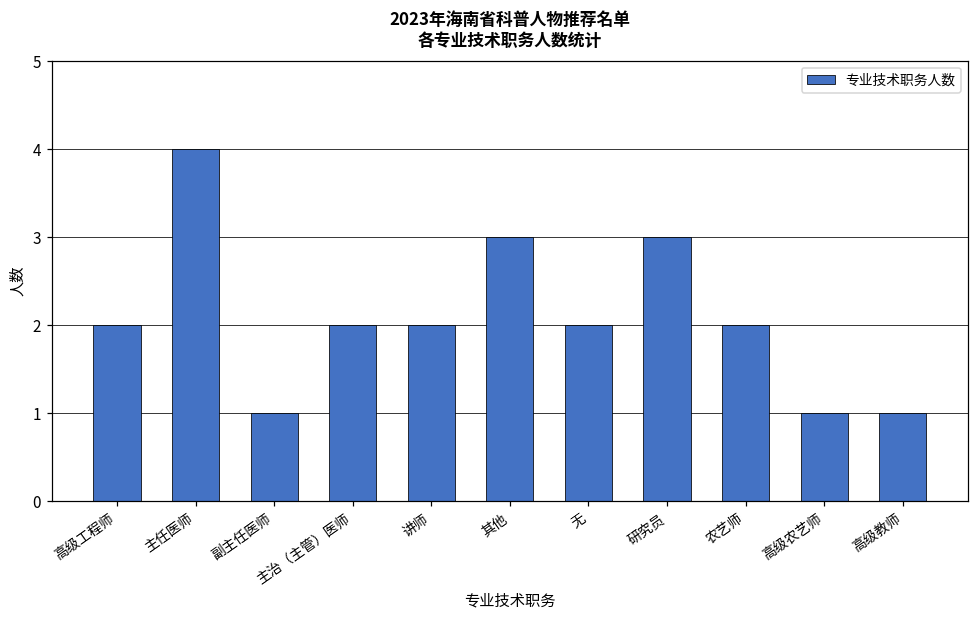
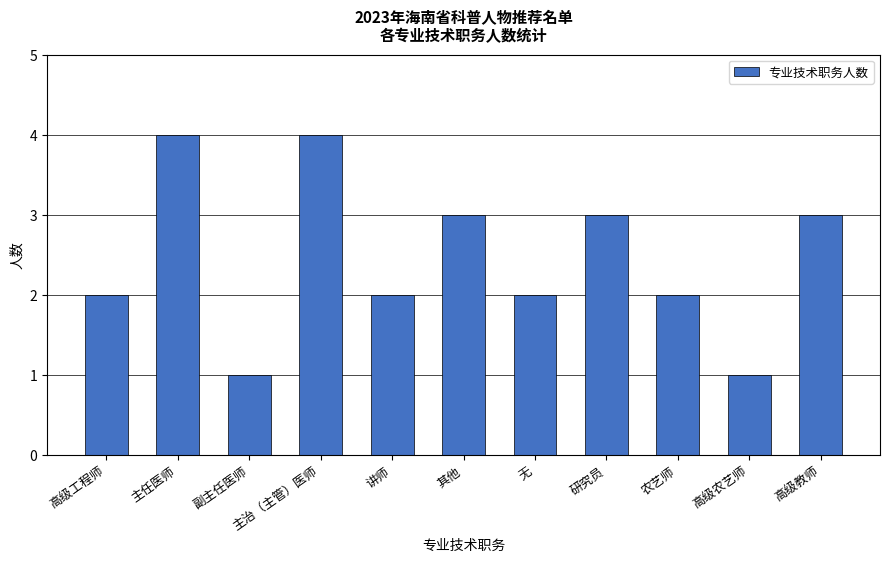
主治（主管）医师: 2 -> 4
高级教师: 1 -> 3
